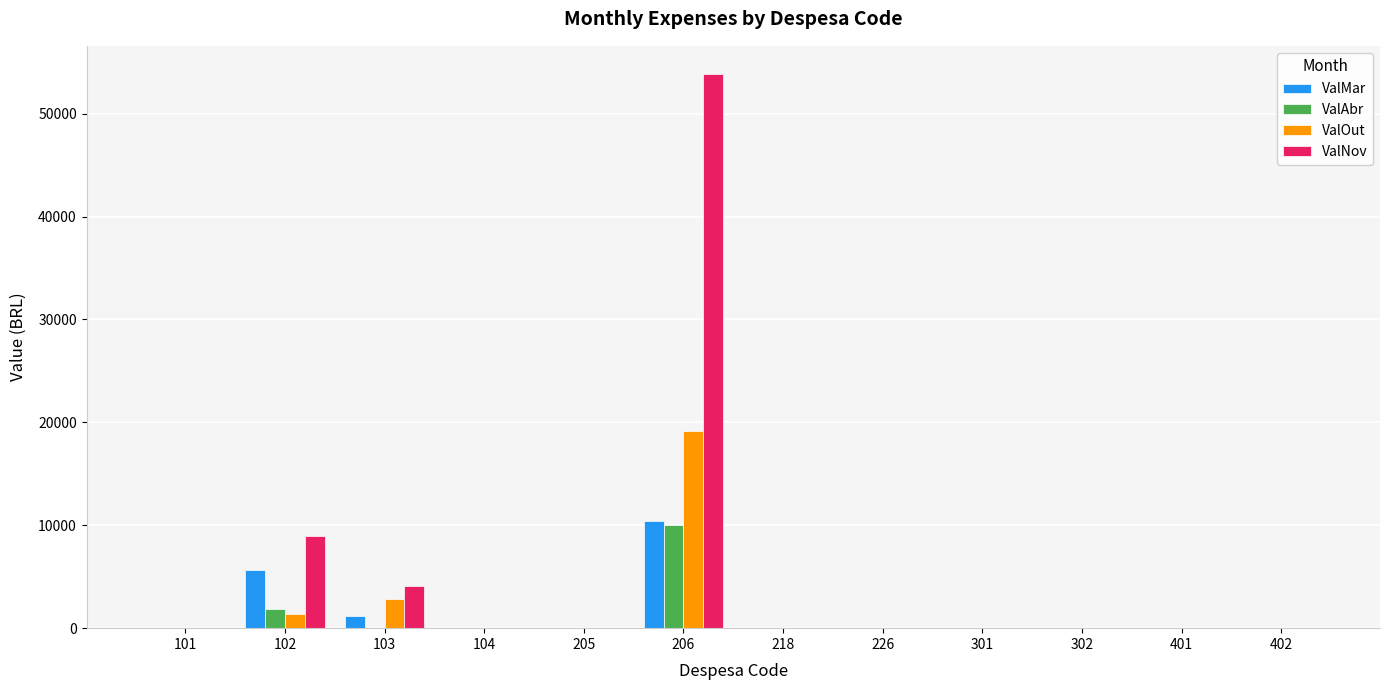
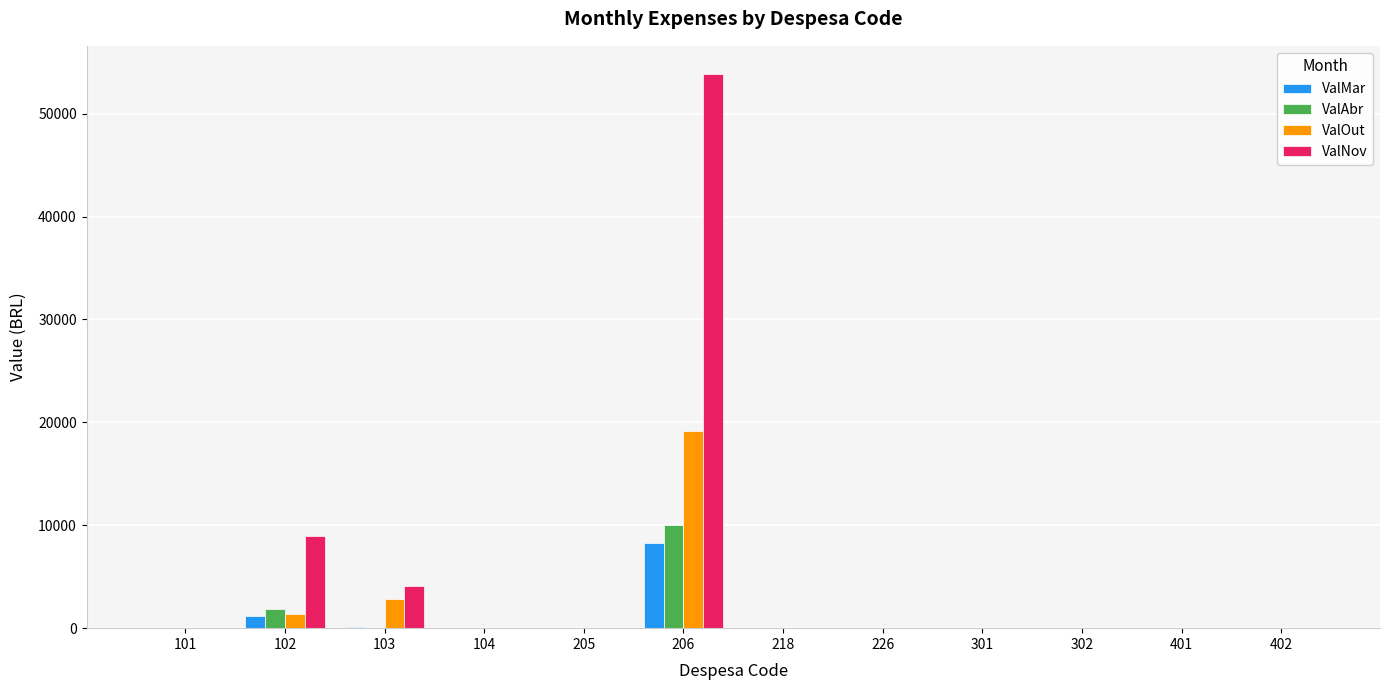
ValMar, 102: 5600 -> 1200
ValMar, 103: 1200 -> 100
ValMar, 206: 10400 -> 8300
